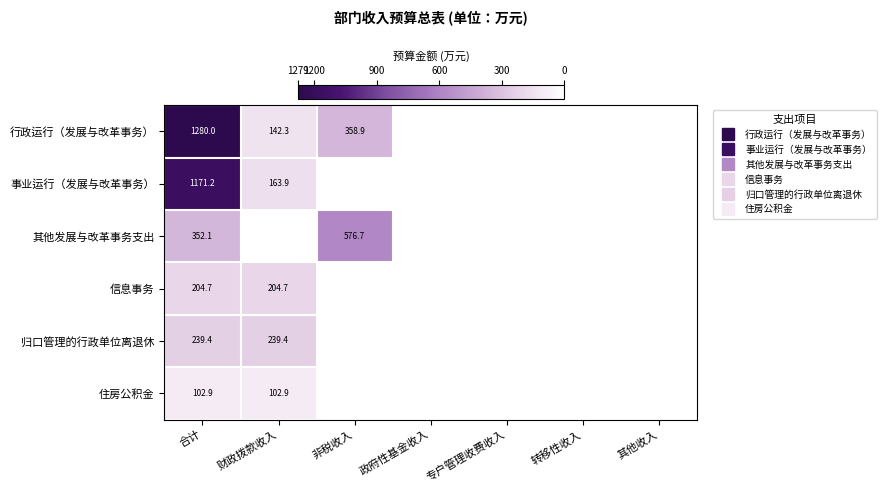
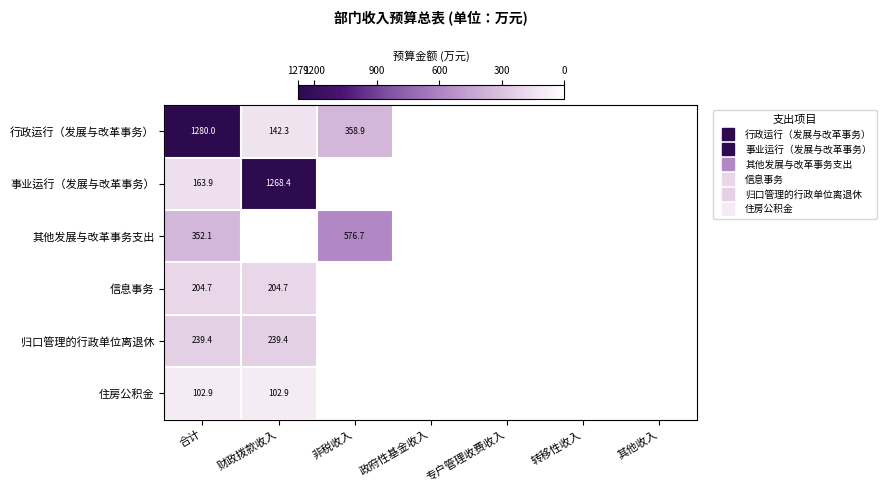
事业运行（发展与改革事务）, 合计: 1171.2 -> 163.9
事业运行（发展与改革事务）, 财政拨款收入: 163.9 -> 1268.4
